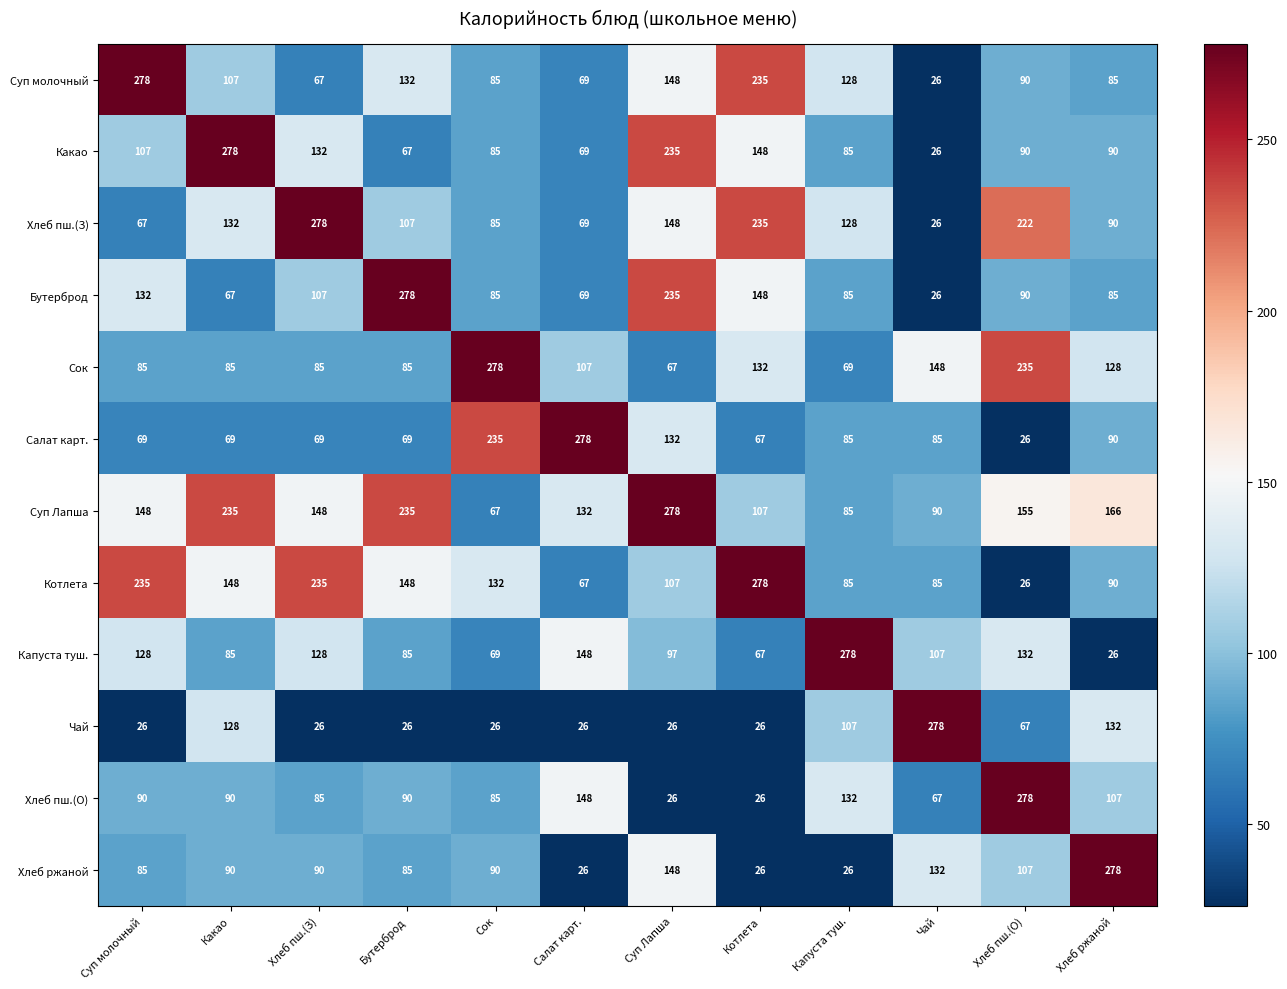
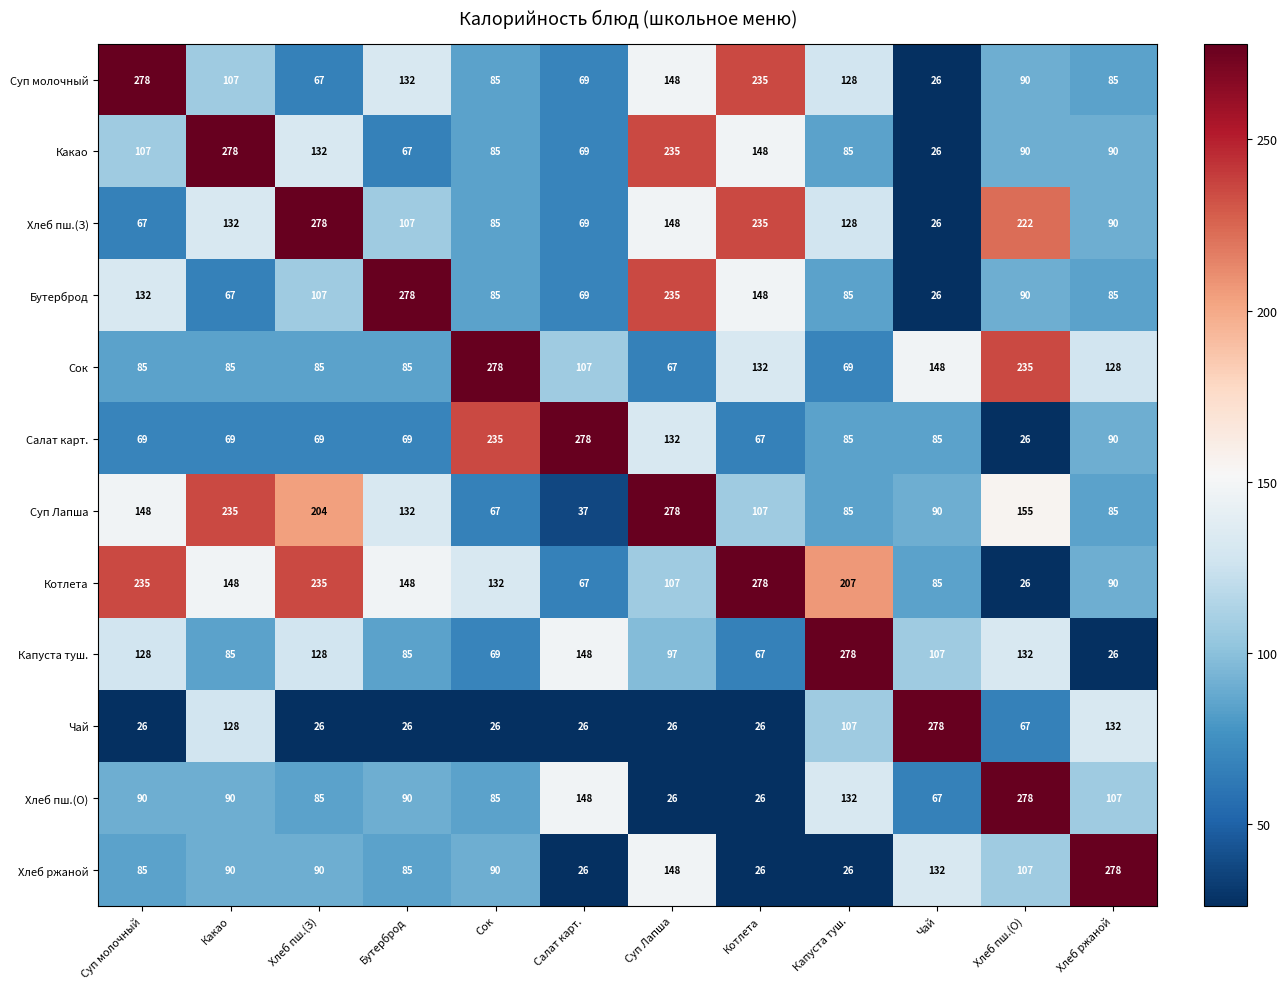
Суп Лапша, Хлеб пш.(З): 148 -> 204
Суп Лапша, Бутерброд: 235 -> 132
Суп Лапша, Салат карт.: 132 -> 37
Суп Лапша, Хлеб ржаной: 166 -> 85
Котлета, Капуста туш.: 85 -> 207
